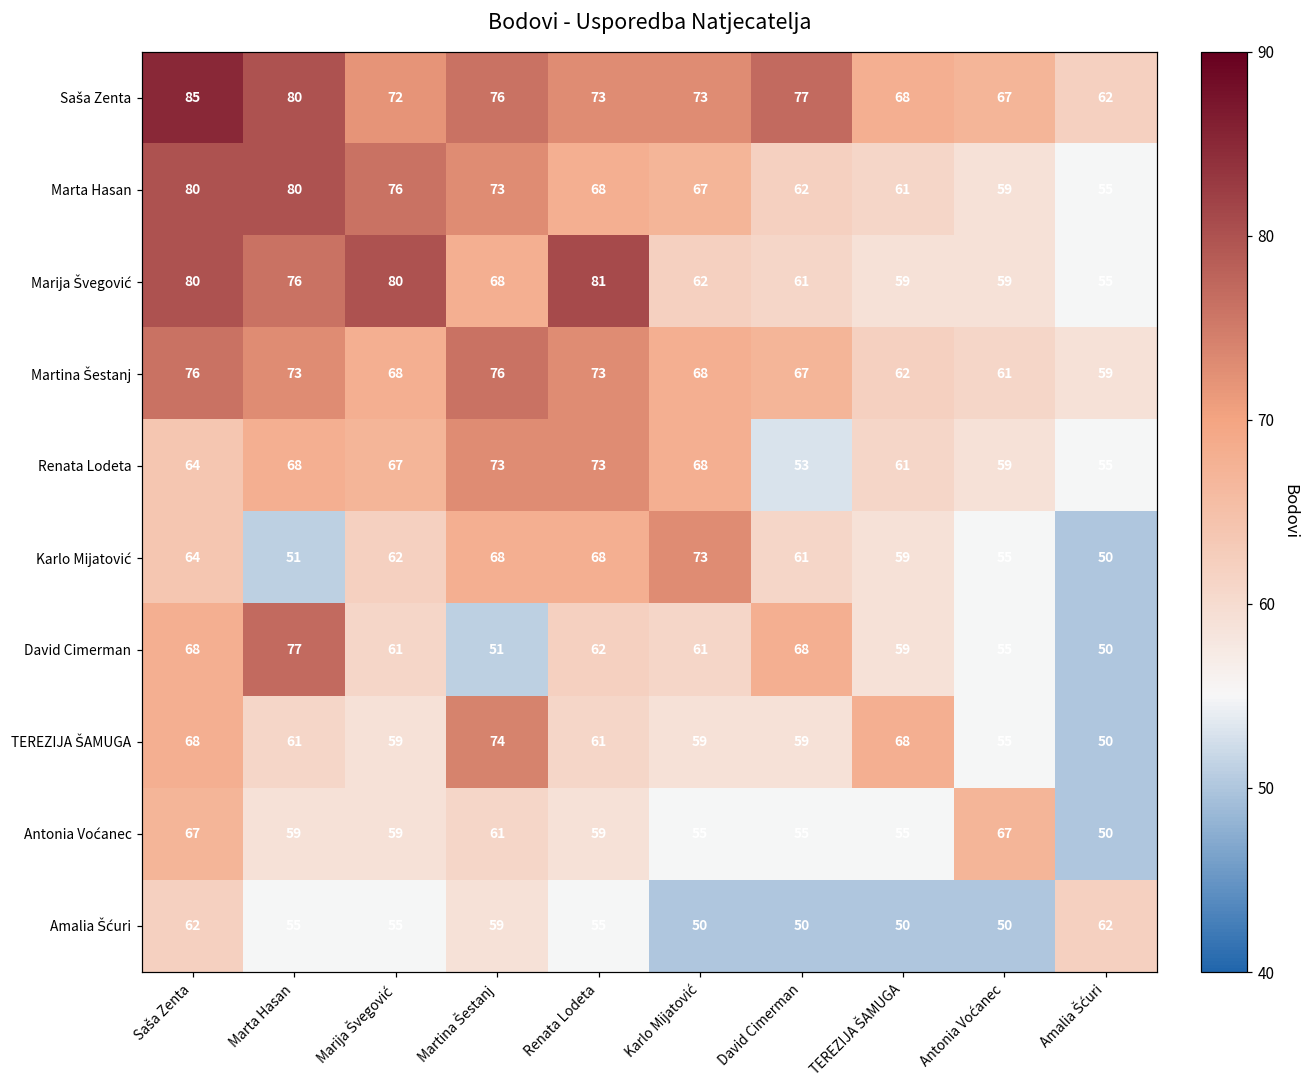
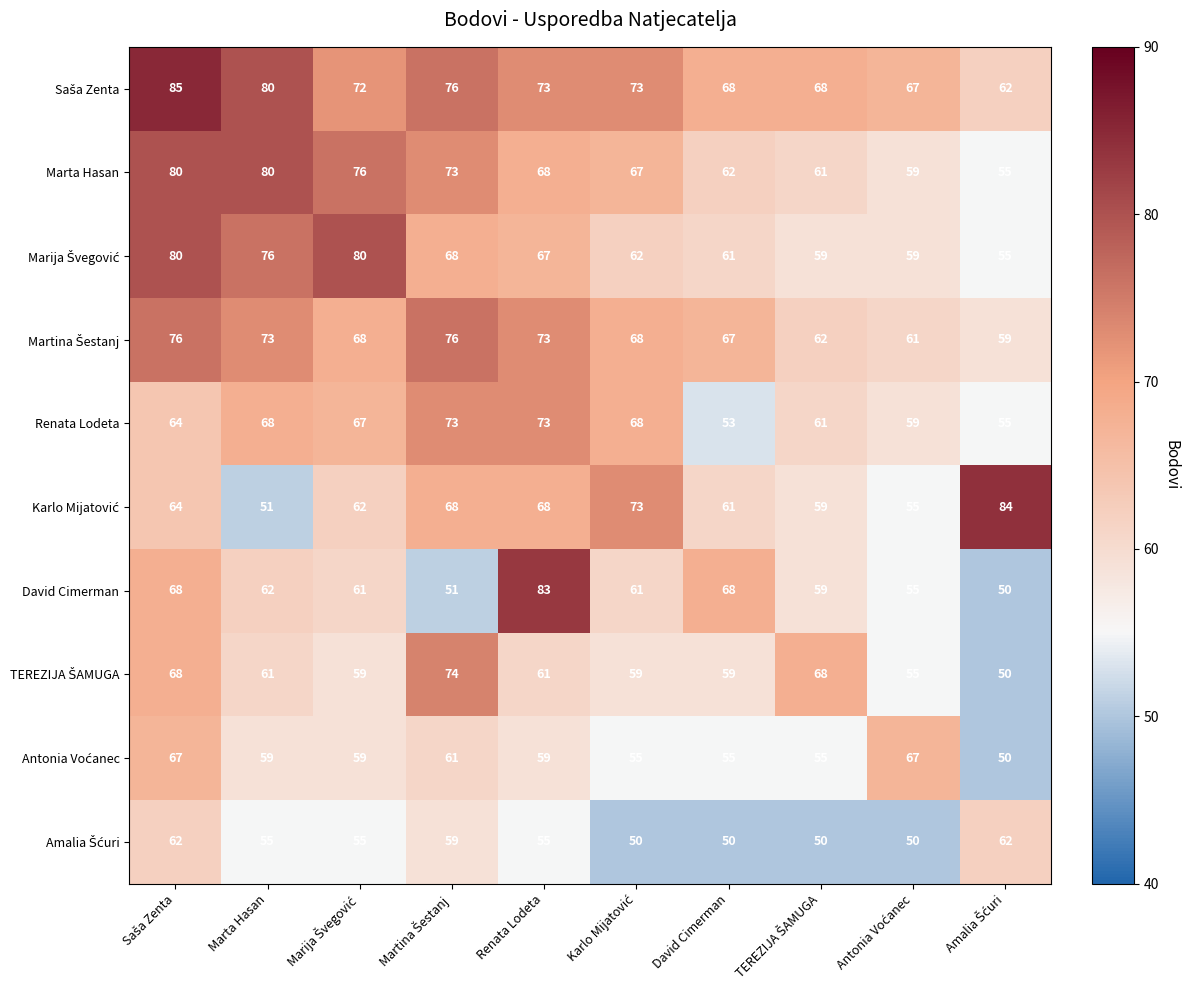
Saša Zenta, David Cimerman: 77 -> 68
Marija Švegović, Renata Lodeta: 81 -> 67
Karlo Mijatović, Amalia Šćuri: 50 -> 84
David Cimerman, Marta Hasan: 77 -> 62
David Cimerman, Renata Lodeta: 62 -> 83
